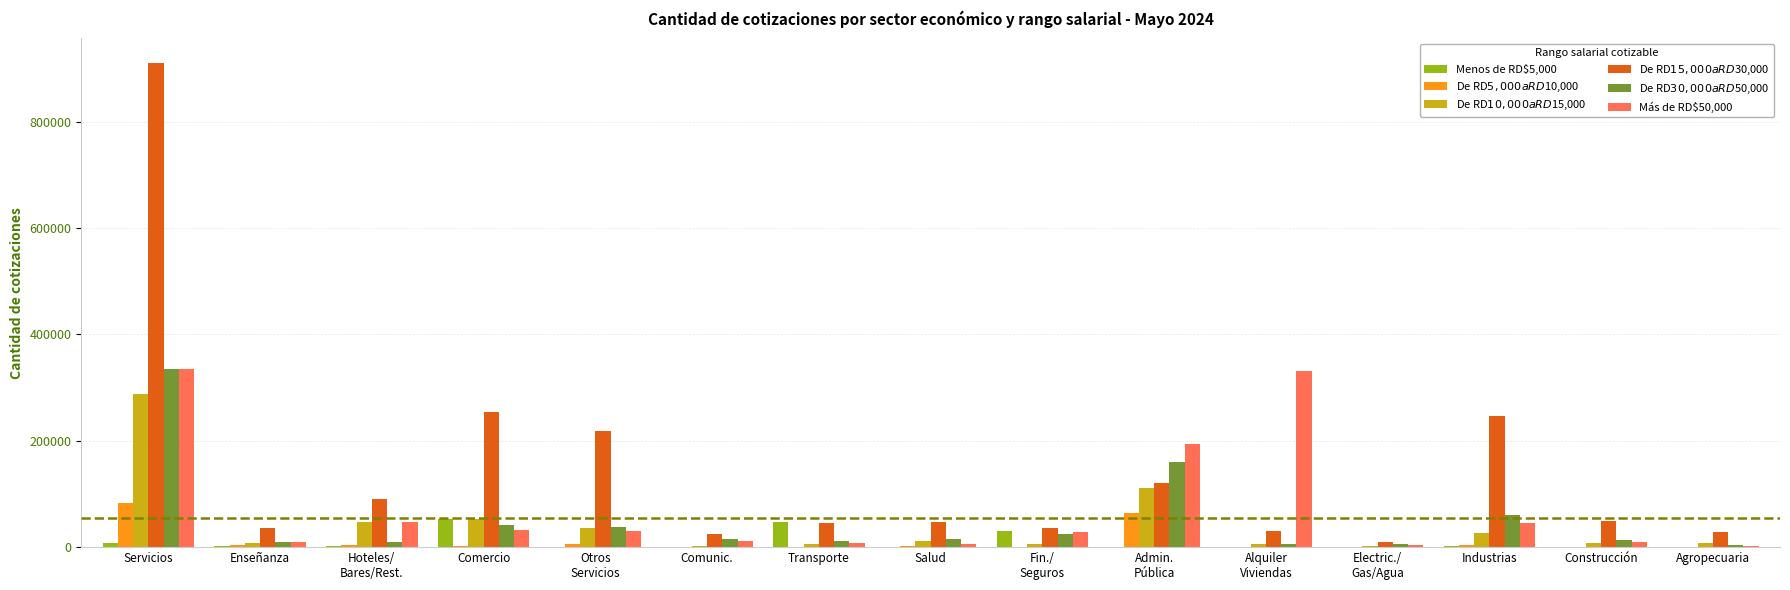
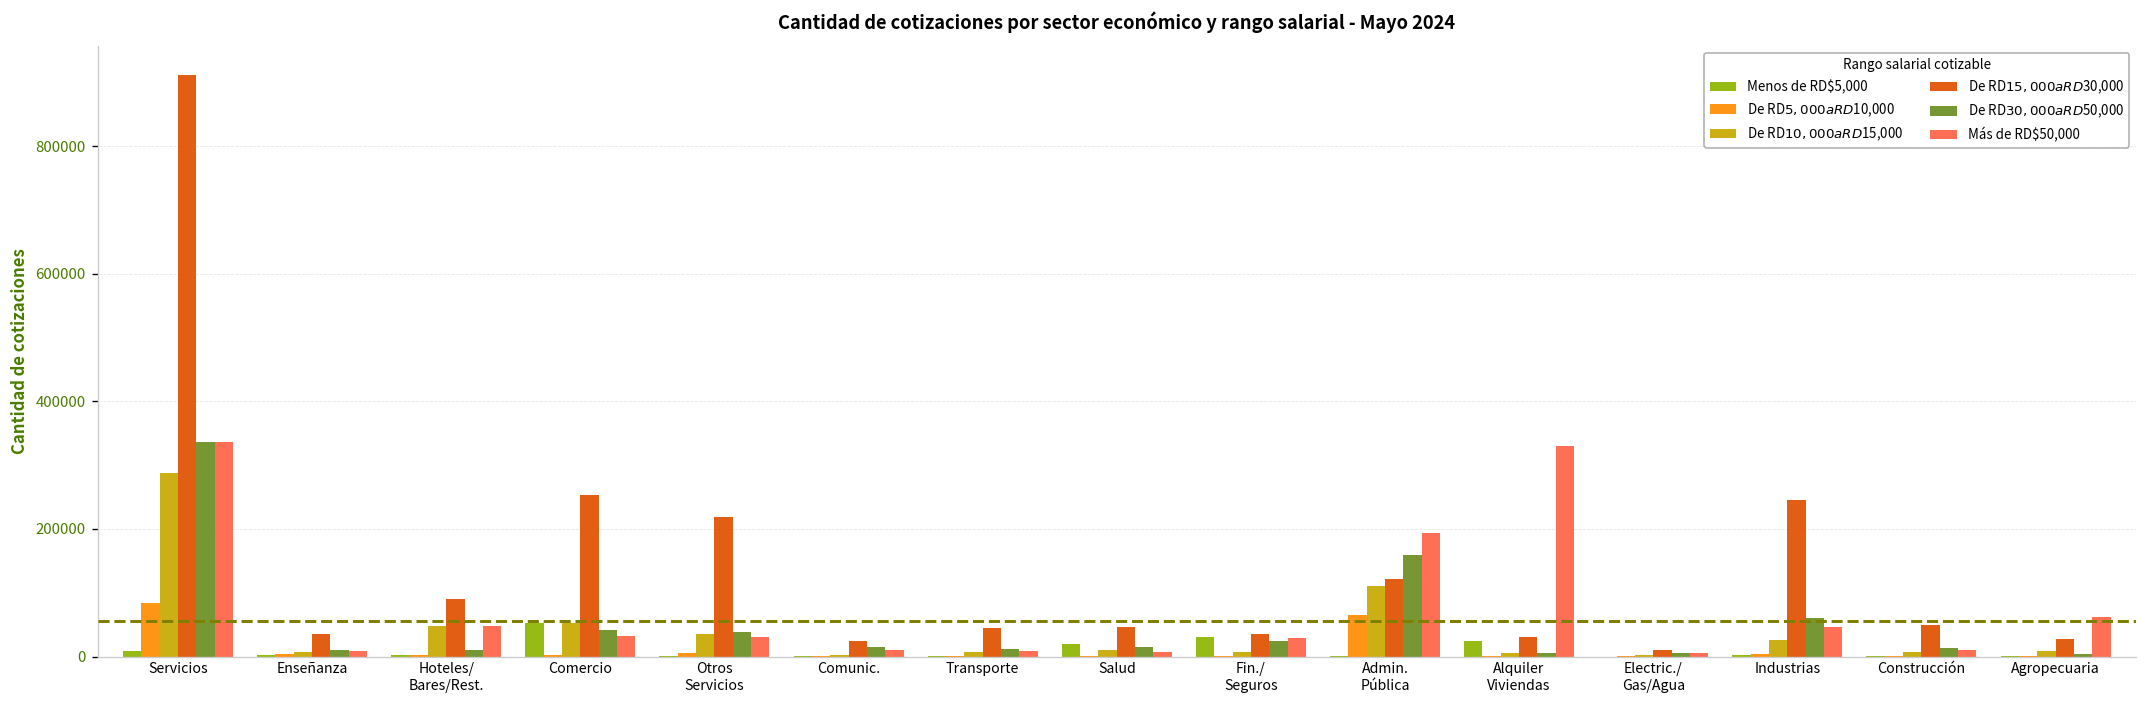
Menos de RD$5,000, Transporte: 50000 -> 0
Menos de RD$5,000, Salud: 0 -> 20000
Menos de RD$5,000, Alquiler Viviendas: 0 -> 20000
Más de RD$50,000, Agropecuaria: 0 -> 60000
